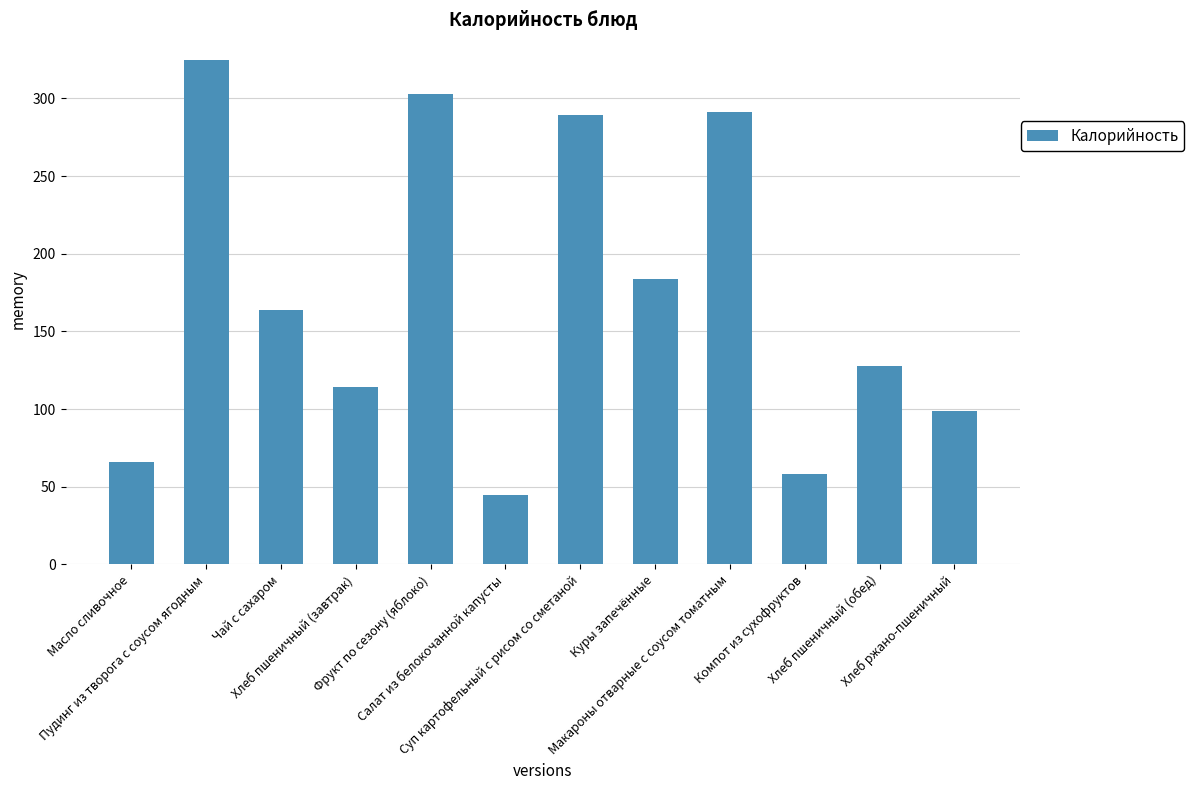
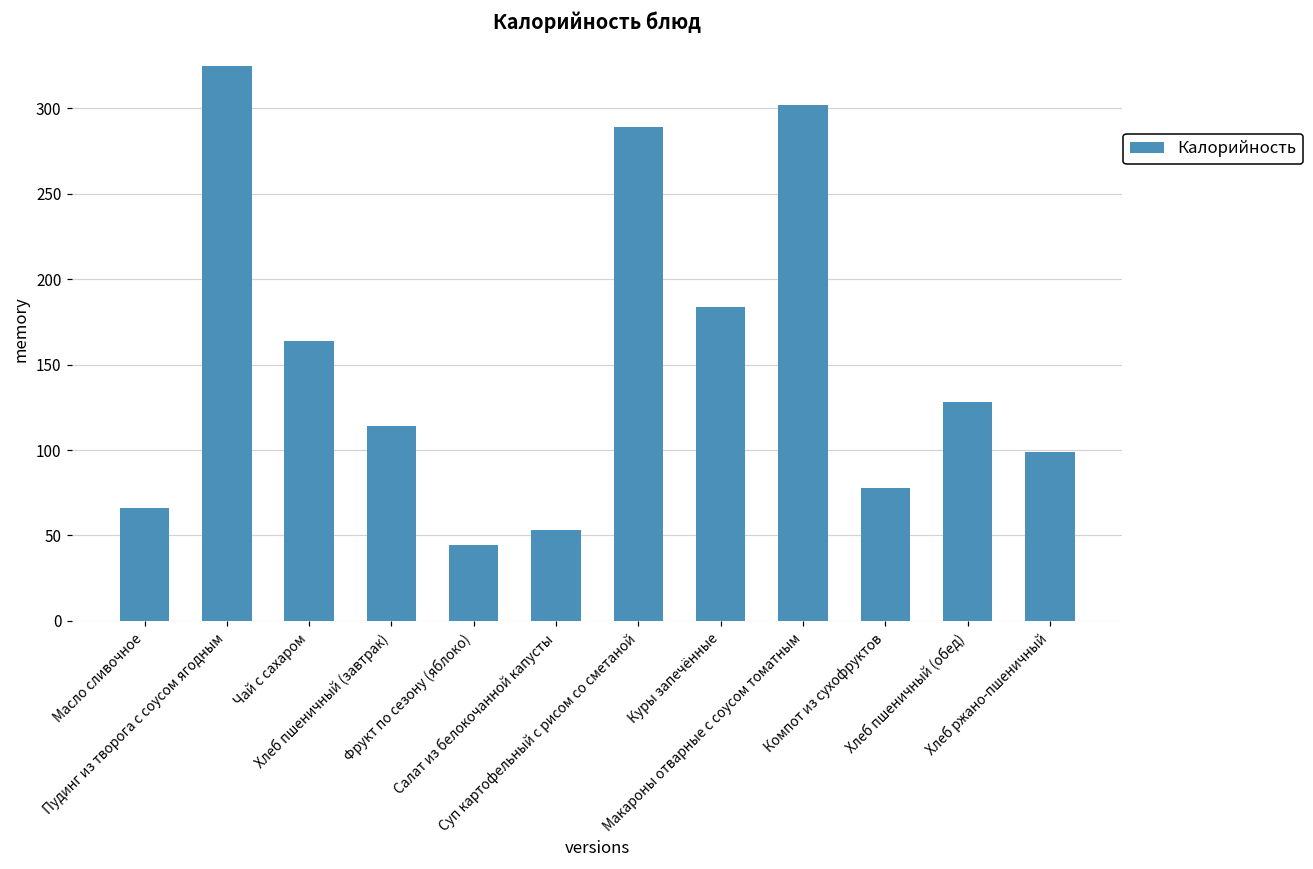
Фрукт по сезону (яблоко): 303 -> 44
Салат из белокочанной капусты: 45 -> 53
Макароны отварные с соусом томатным: 291 -> 302
Компот из сухофруктов: 58 -> 78
